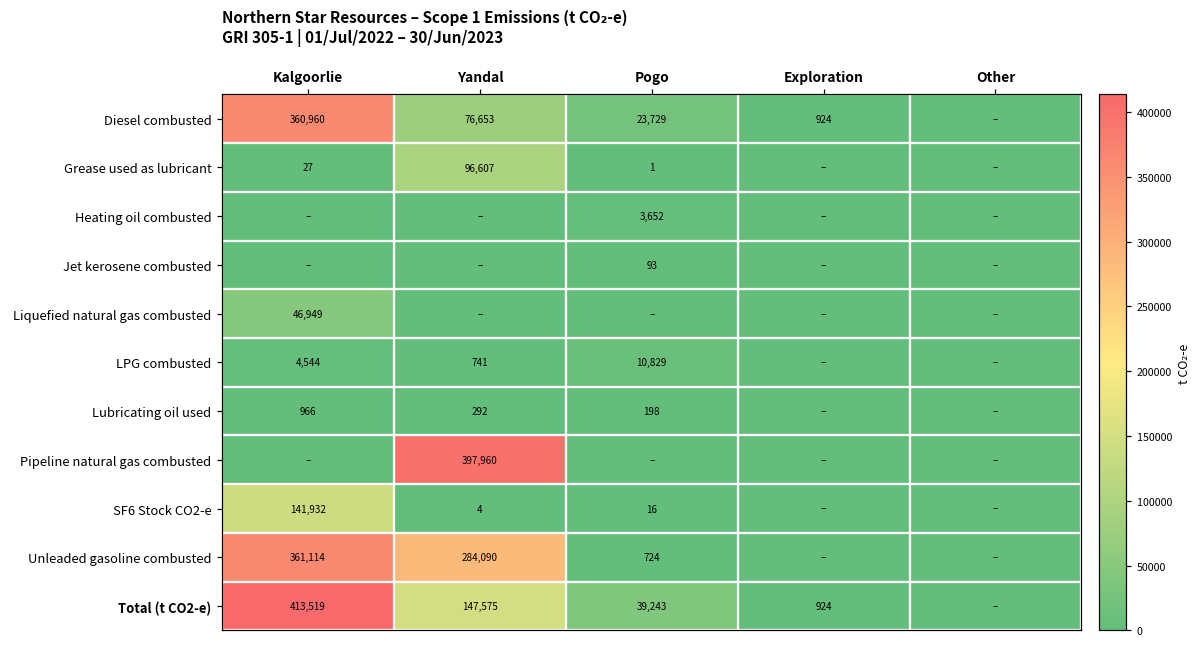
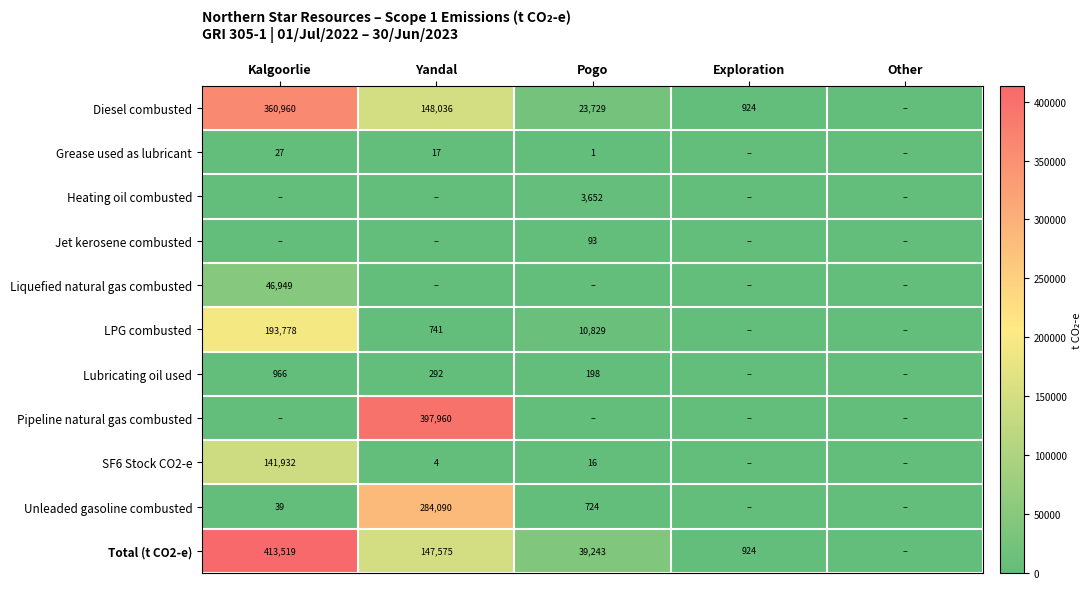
Diesel combusted, Yandal: 76,653 -> 148,036
Grease used as lubricant, Yandal: 96,607 -> 17
LPG combusted, Kalgoorlie: 4,544 -> 193,778
Unleaded gasoline combusted, Kalgoorlie: 361,114 -> 39
